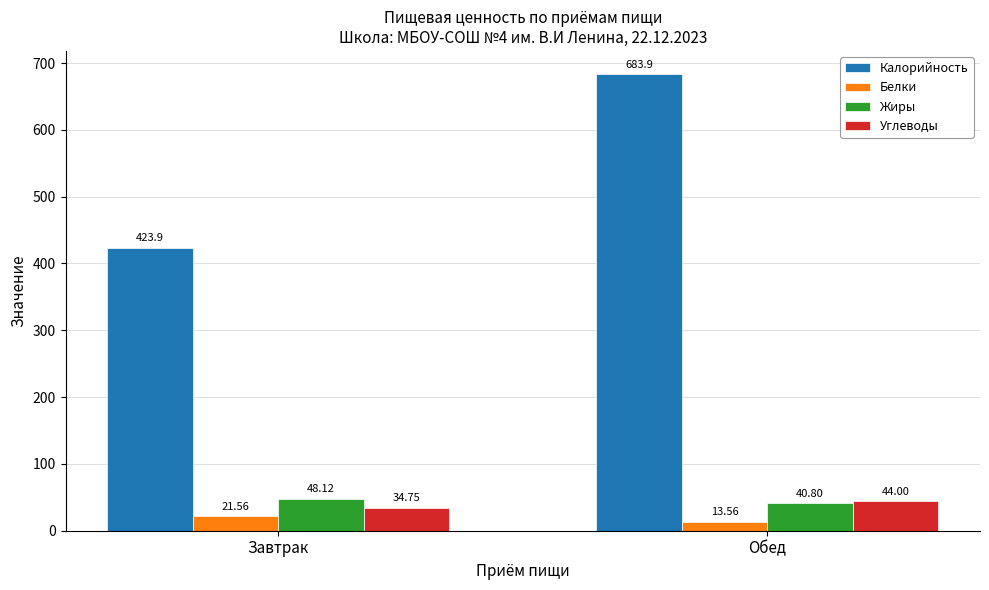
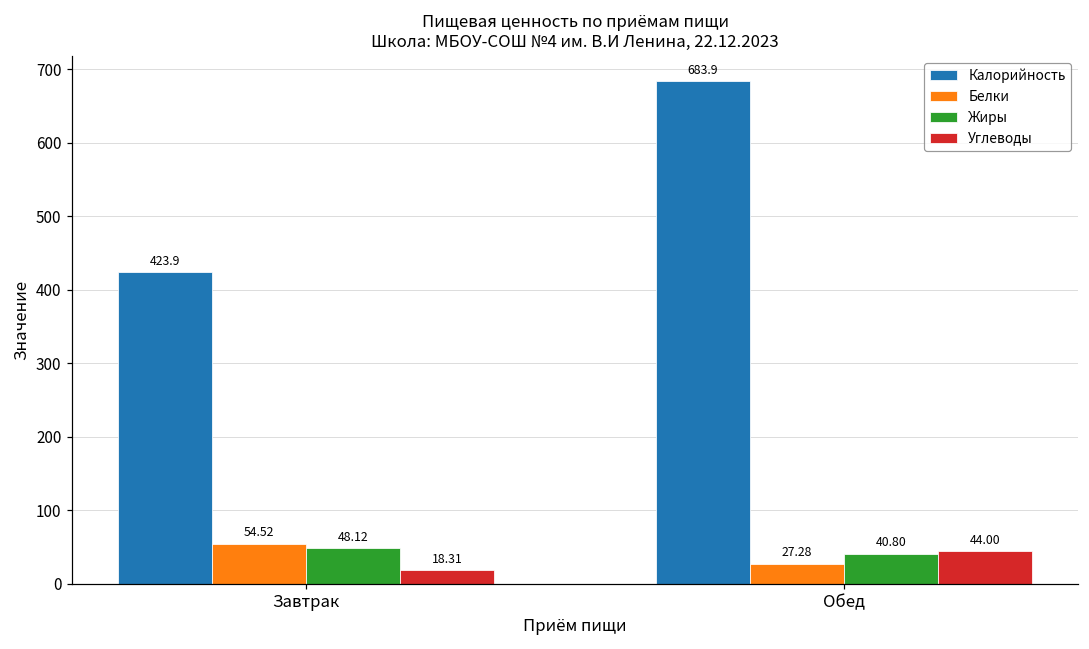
Белки, Завтрак: 21.56 -> 54.52
Углеводы, Завтрак: 34.75 -> 18.31
Белки, Обед: 13.56 -> 27.28
